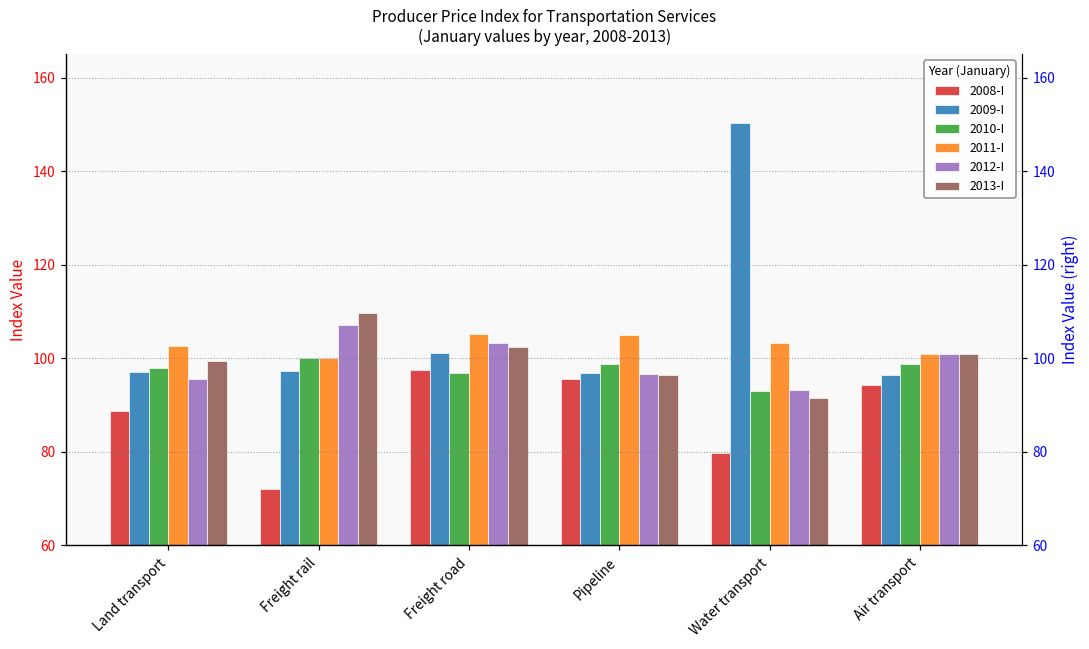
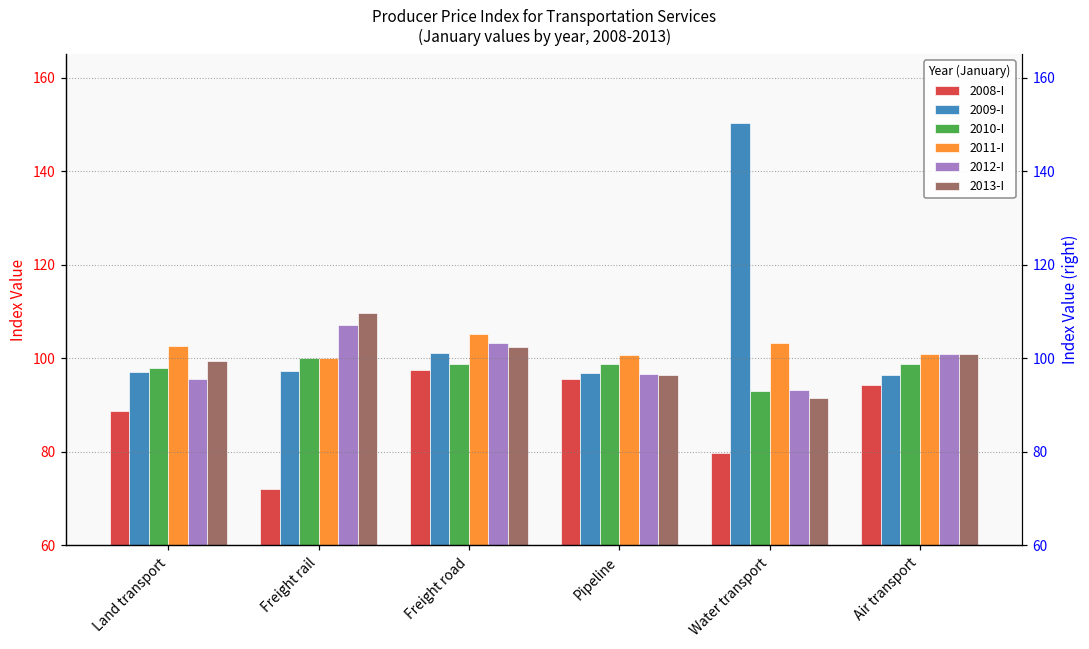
2010-I, Freight road: 97 -> 99
2011-I, Pipeline: 105 -> 101
